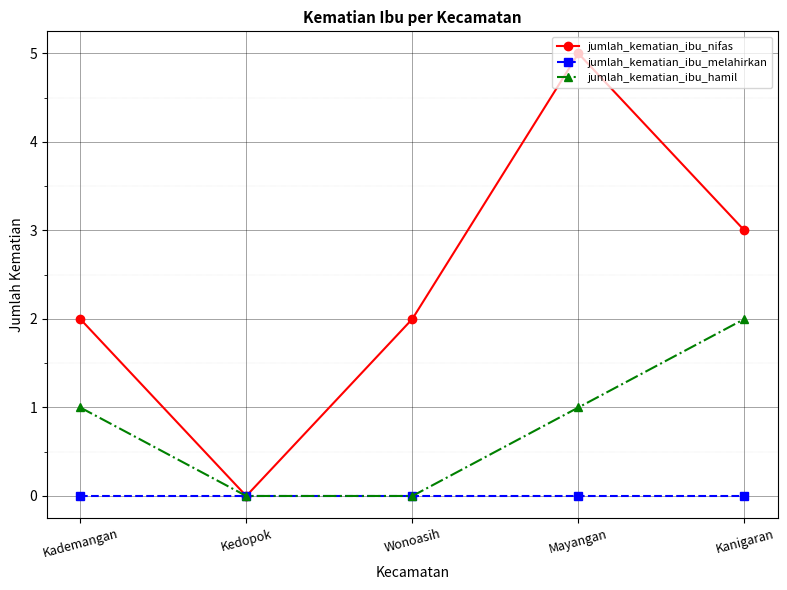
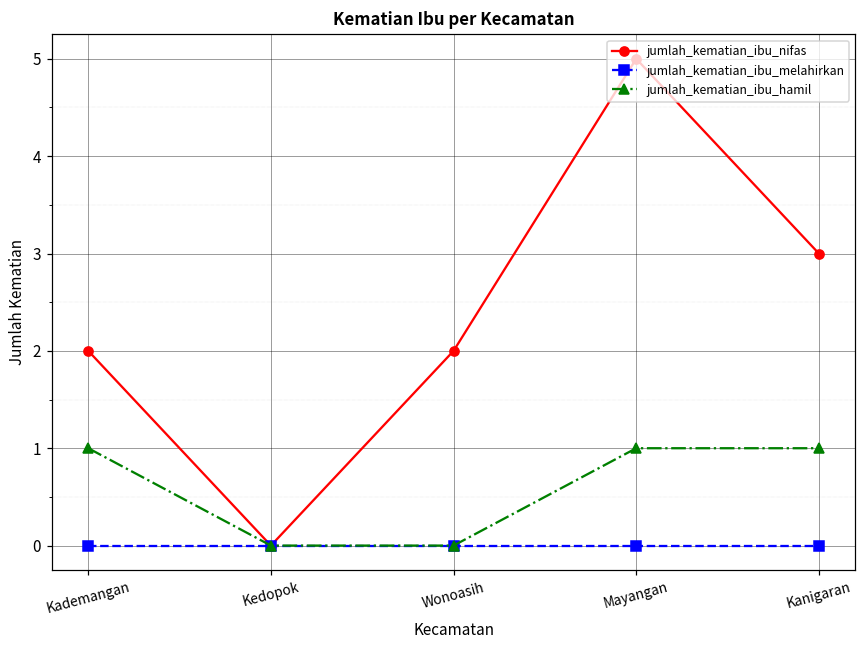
jumlah_kematian_ibu_hamil, Kanigaran: 2 -> 1
